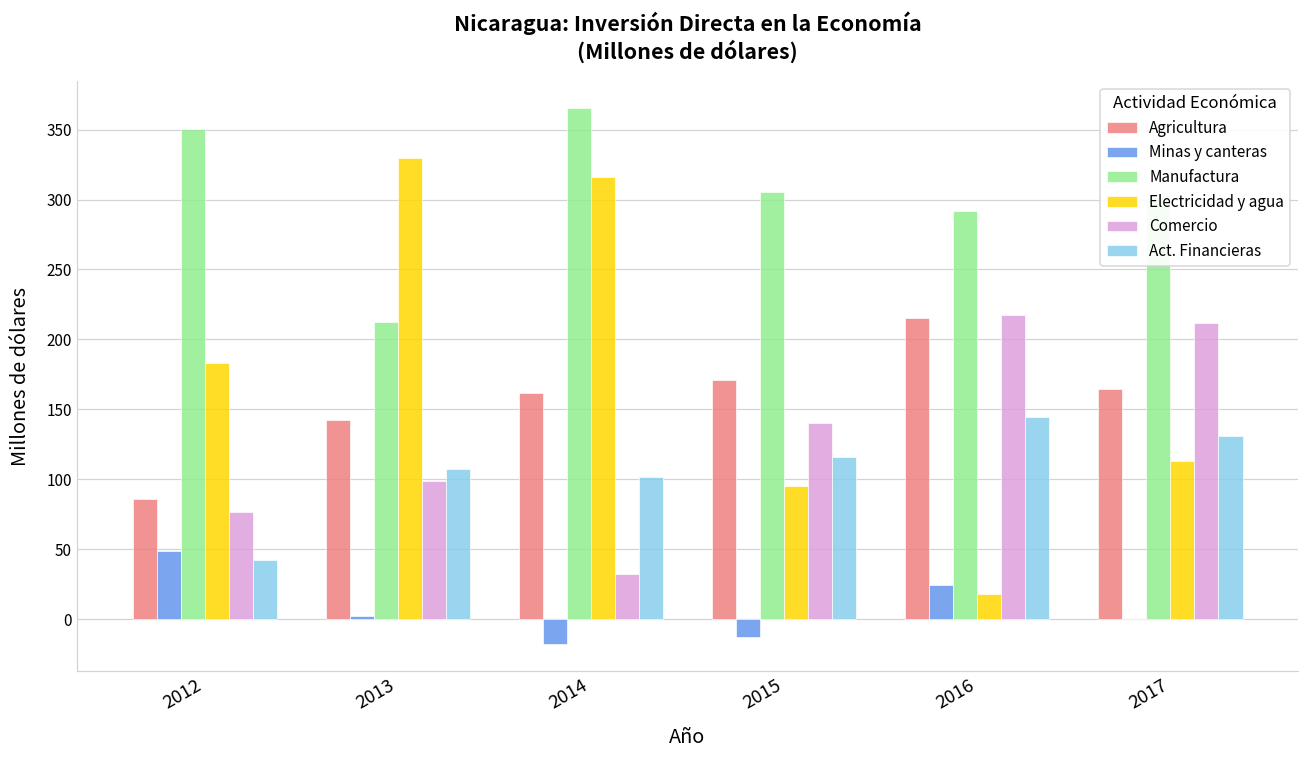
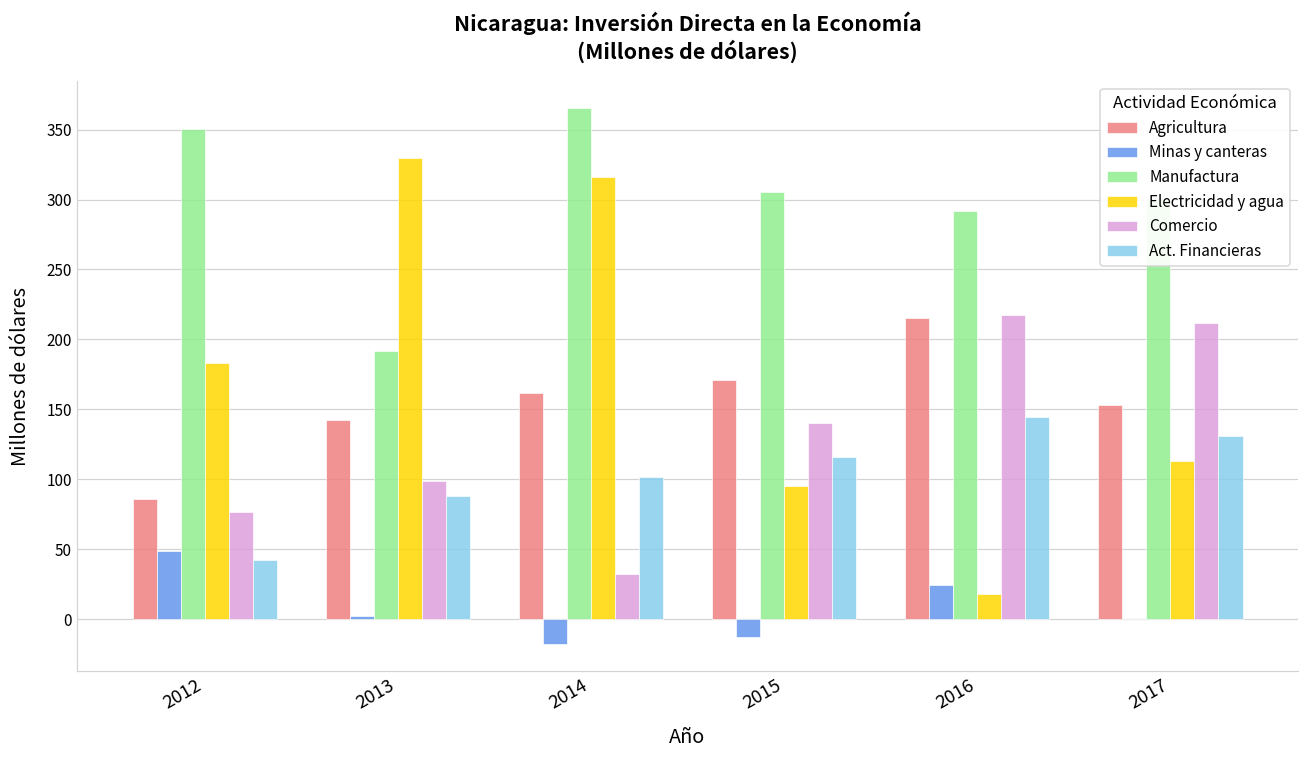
Manufactura, 2013: 212 -> 191
Act. Financieras, 2013: 107 -> 88
Agricultura, 2017: 164 -> 153
